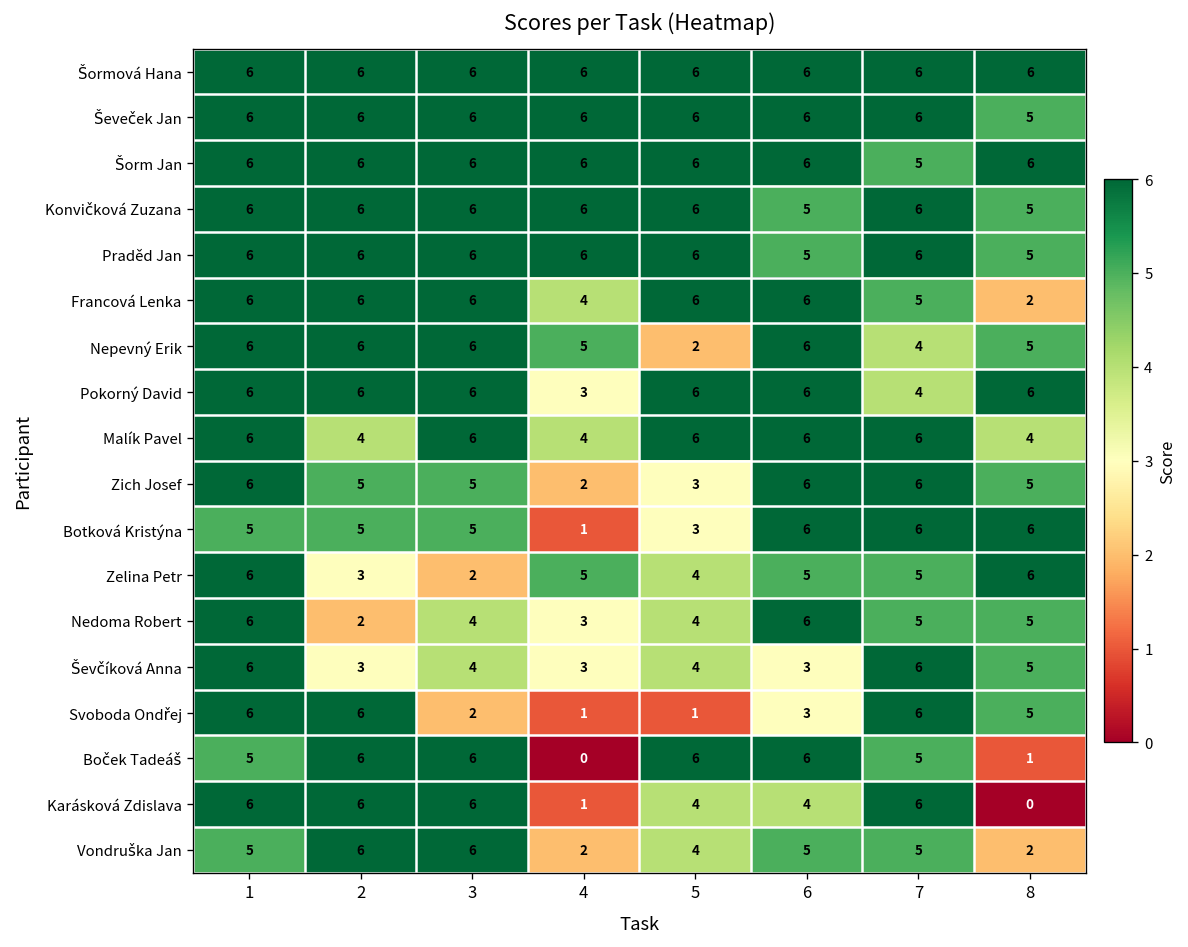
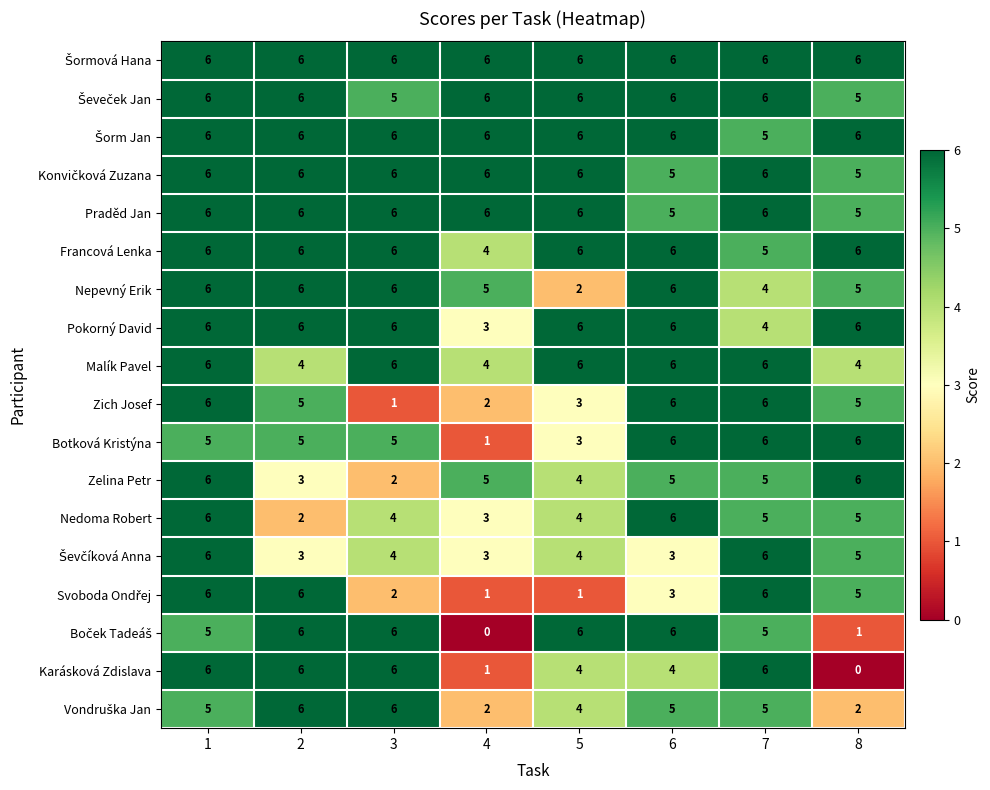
Ševeček Jan, 3: 6 -> 5
Francová Lenka, 8: 2 -> 6
Zich Josef, 3: 5 -> 1
